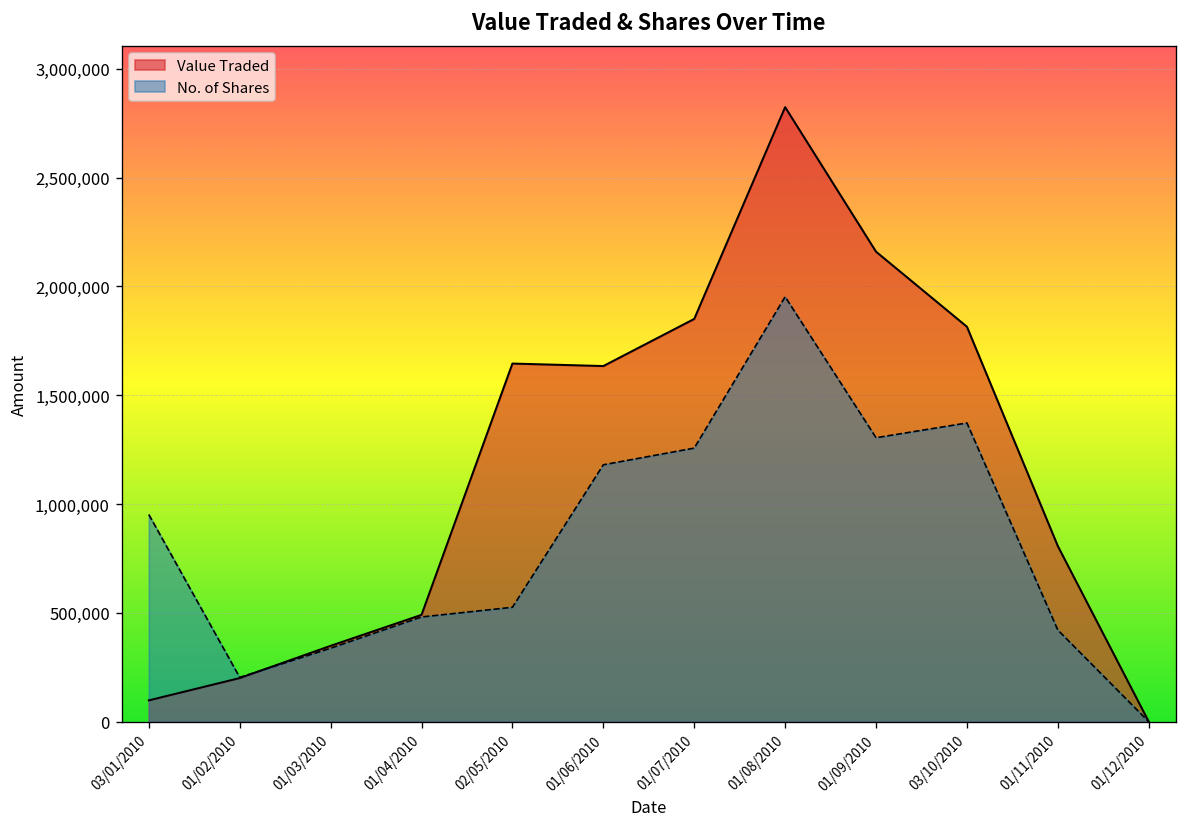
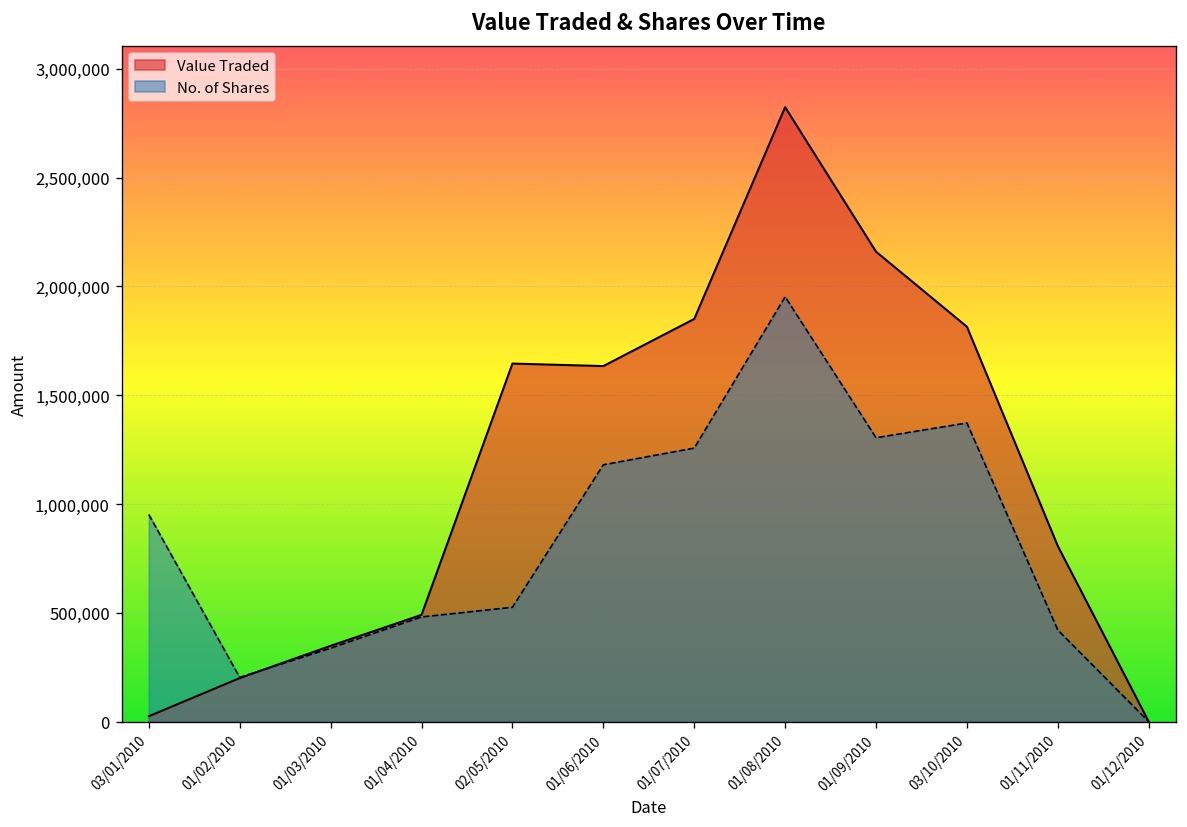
Value Traded, 03/01/2010: 100,000 -> 30,000
